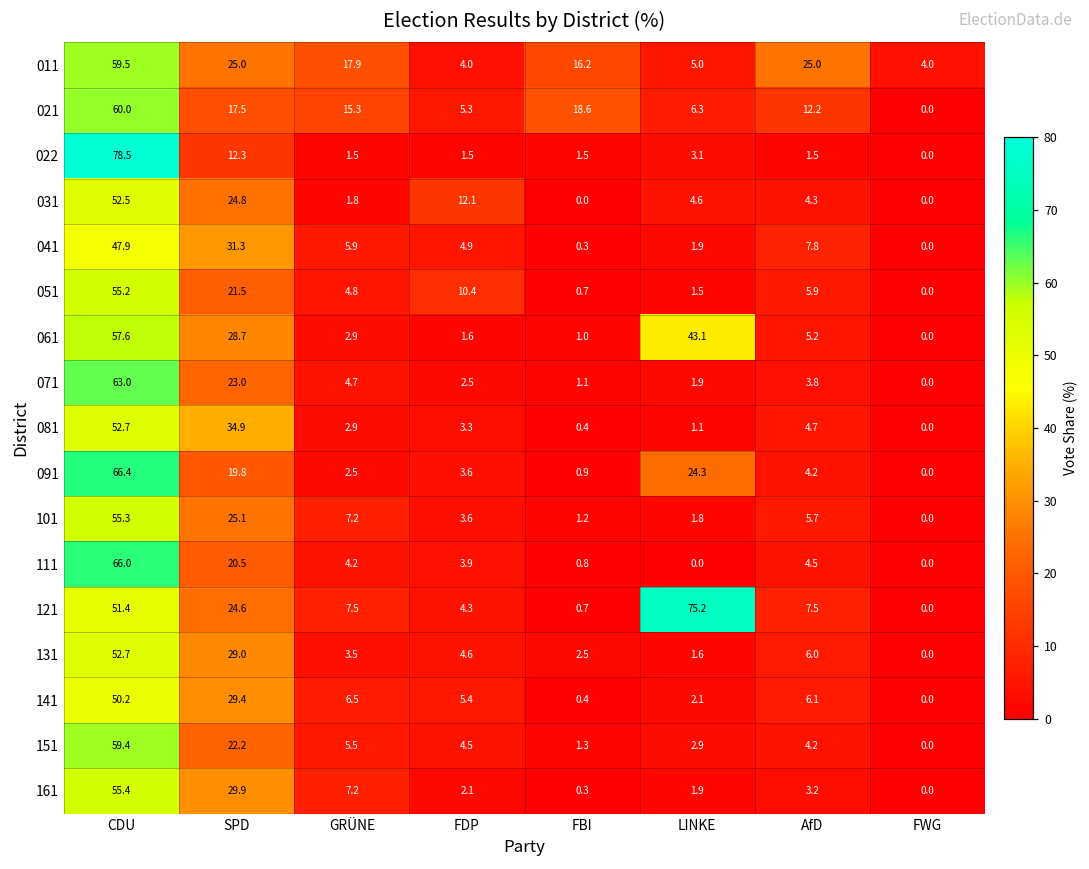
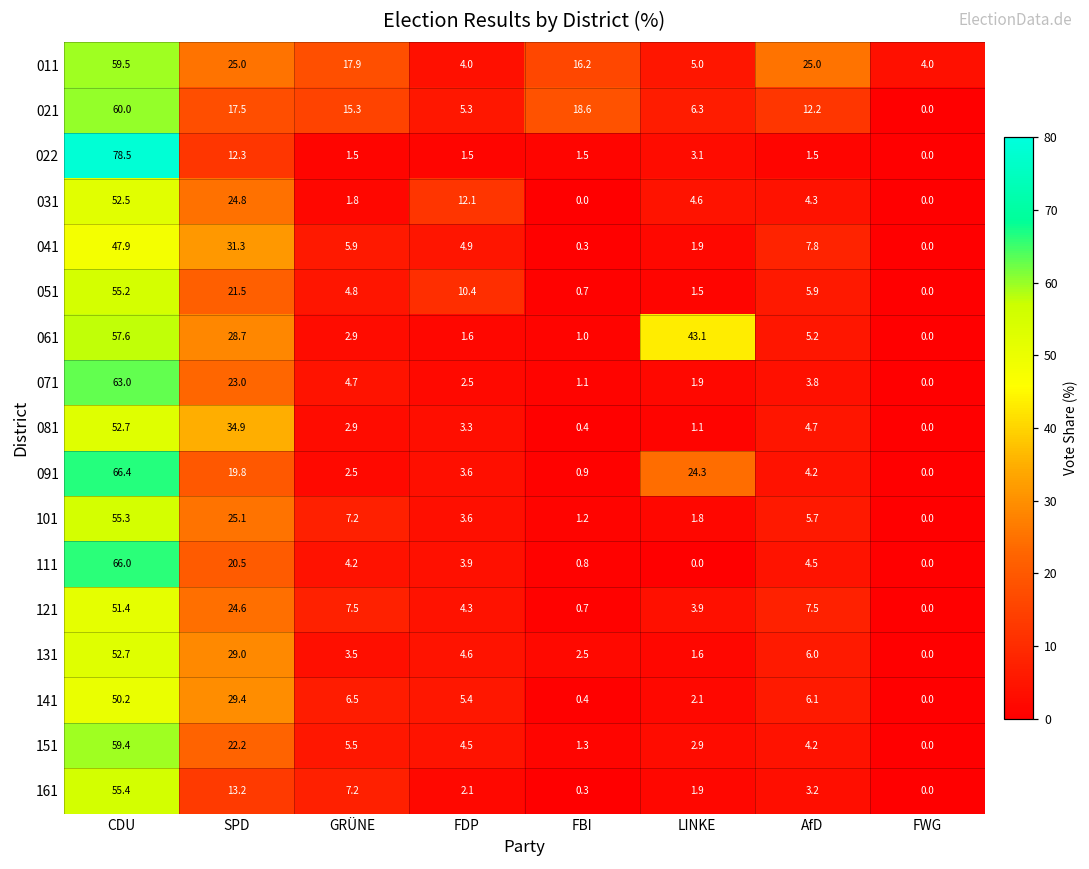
121, LINKE: 75.2 -> 3.9
161, SPD: 29.9 -> 13.2
